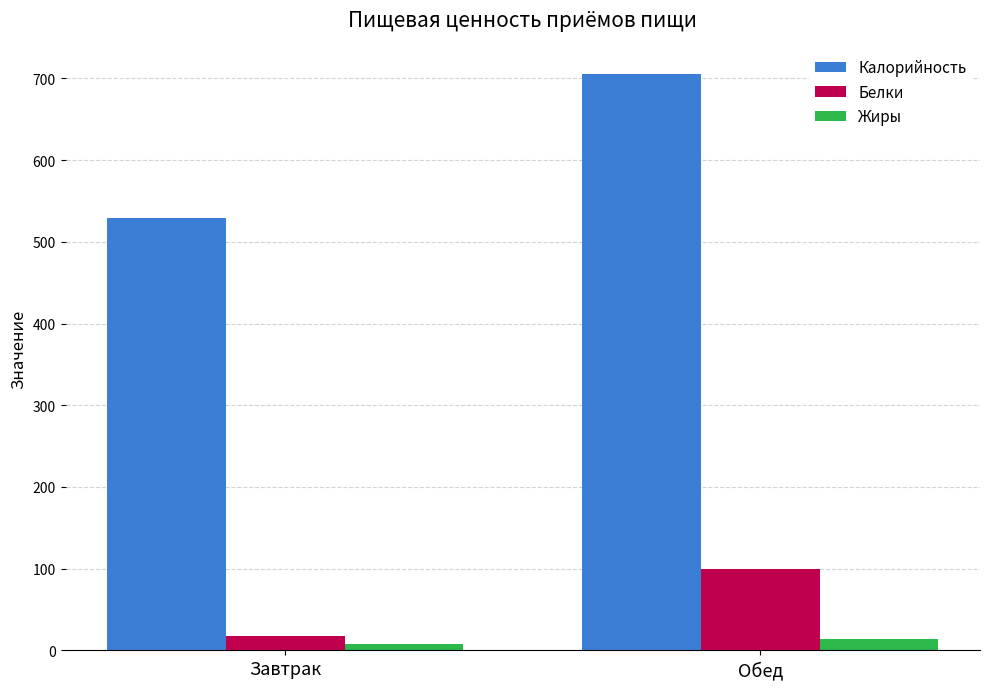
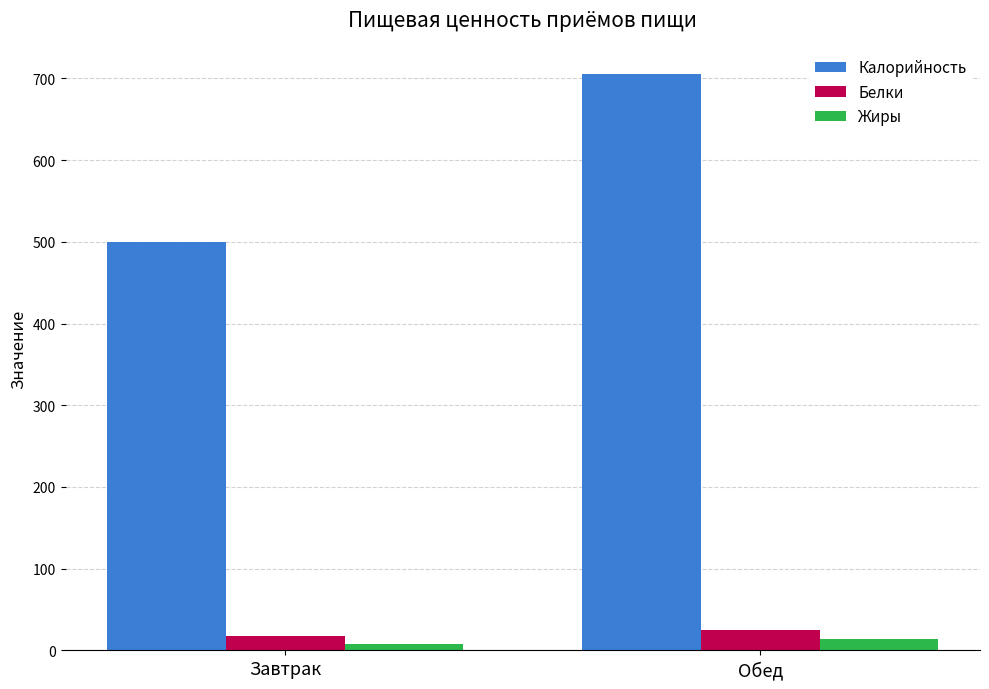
Калорийность, Завтрак: 530 -> 500
Белки, Обед: 100 -> 20
